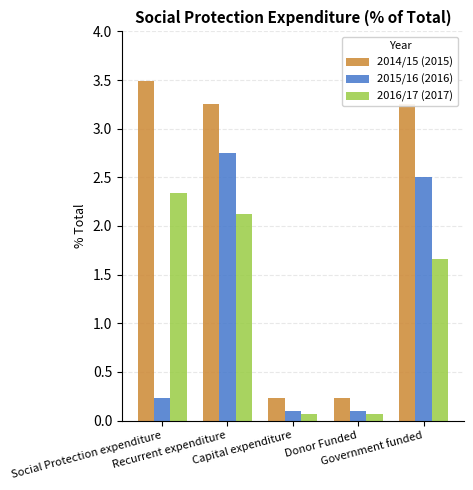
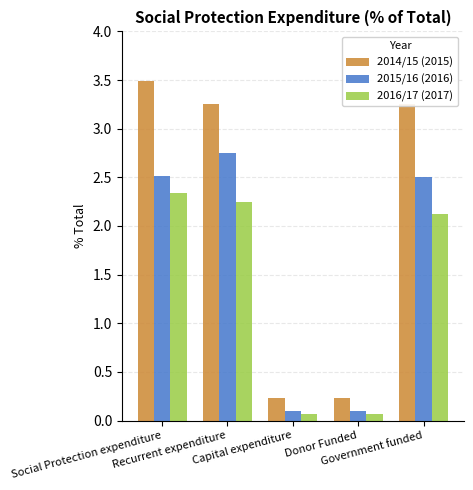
2015/16 (2016), Social Protection expenditure: 0.2 -> 2.5
2016/17 (2017), Recurrent expenditure: 2.1 -> 2.2
2016/17 (2017), Government funded: 1.7 -> 2.1
